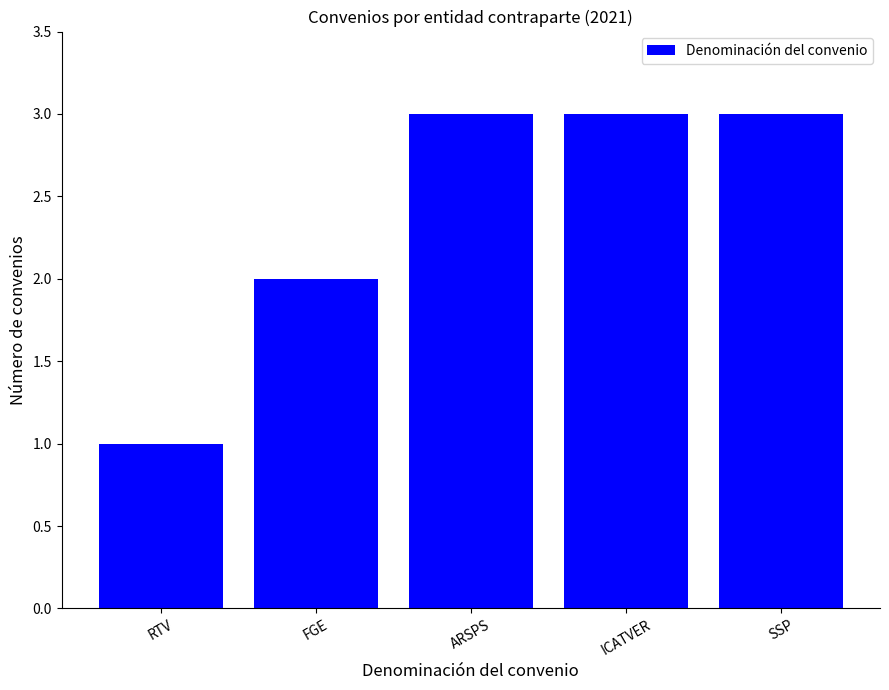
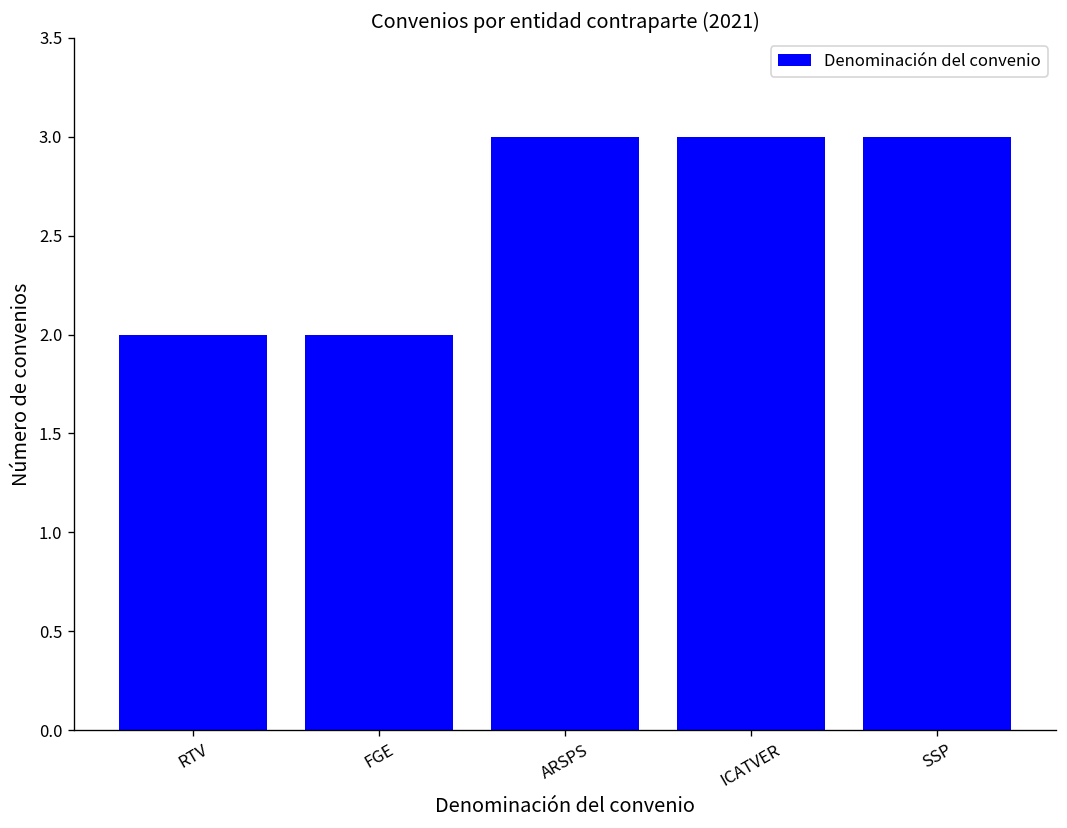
RTV: 1 -> 2
